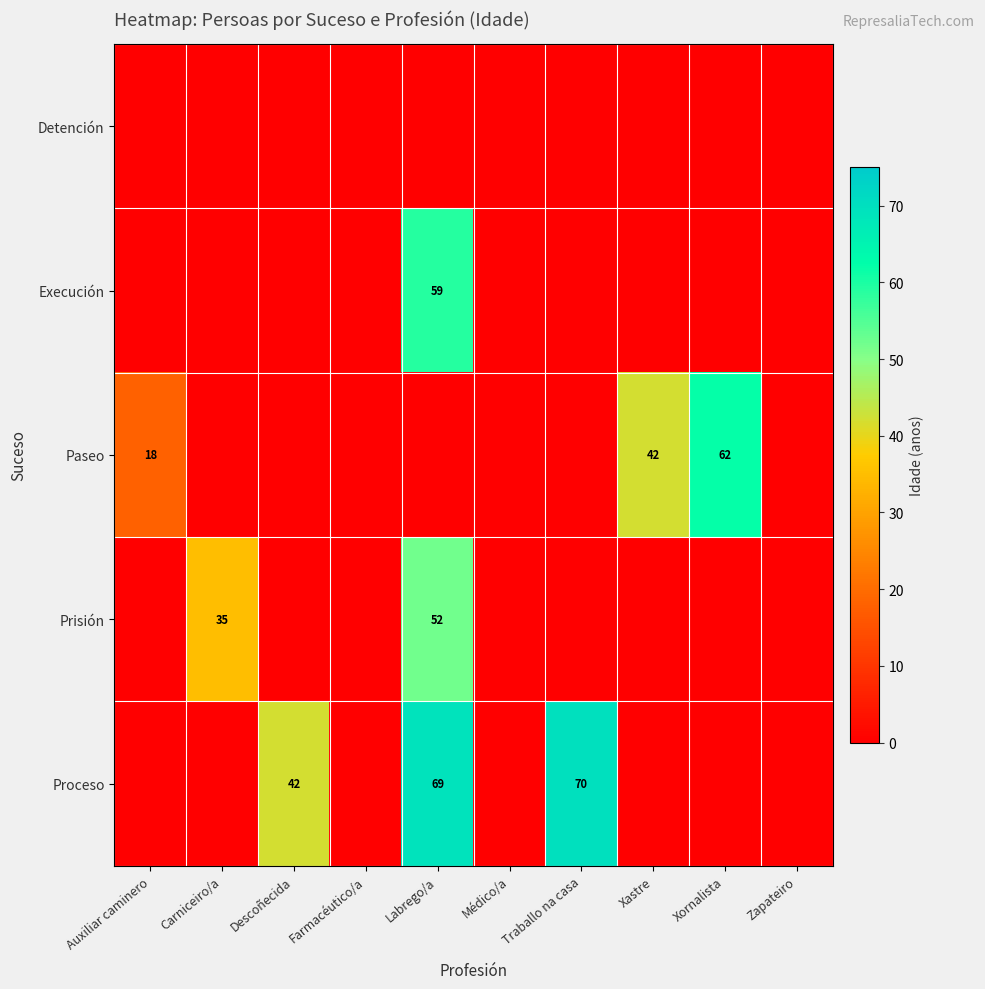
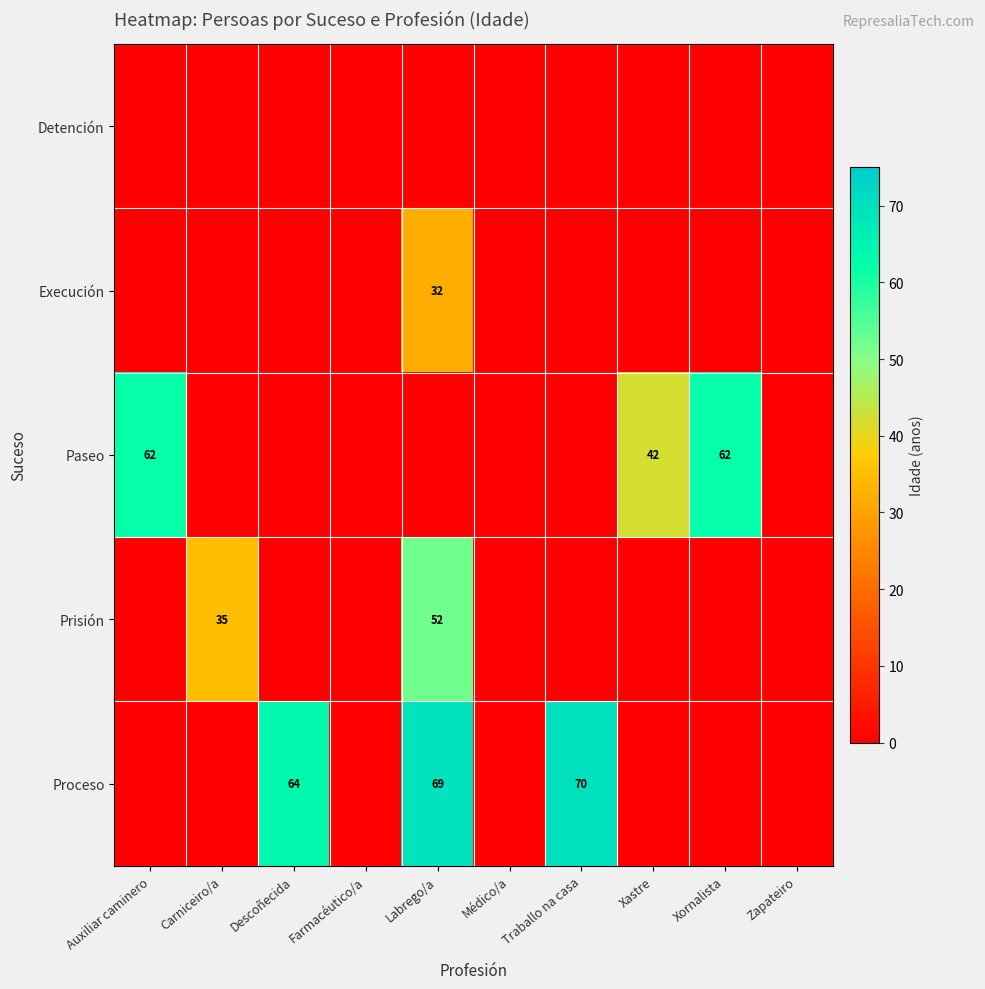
Execución, Labrego/a: 59 -> 32
Paseo, Auxiliar caminero: 18 -> 62
Proceso, Descoñecida: 42 -> 64
